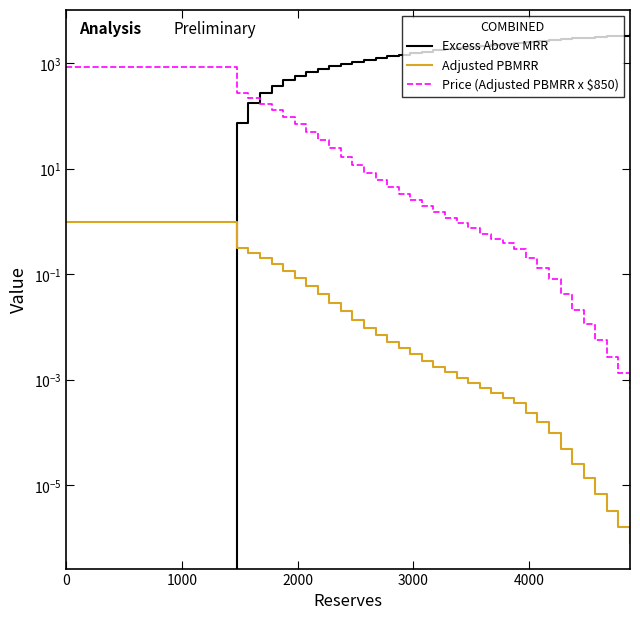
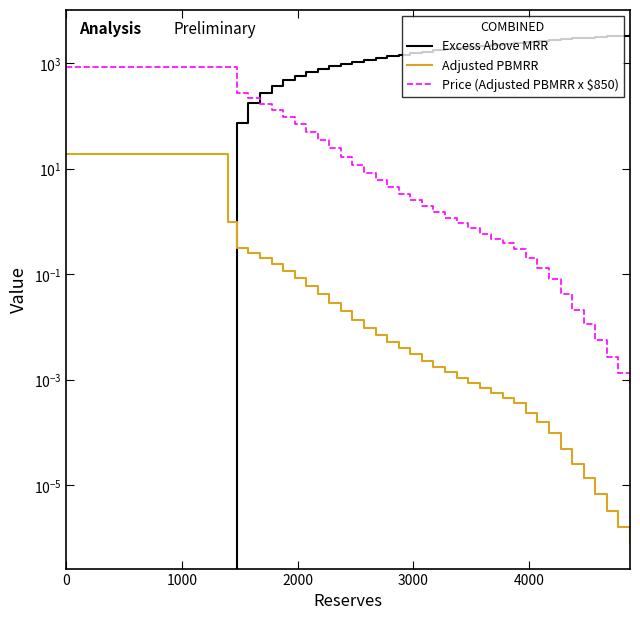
Adjusted PBMRR, 0: 1 -> 19
